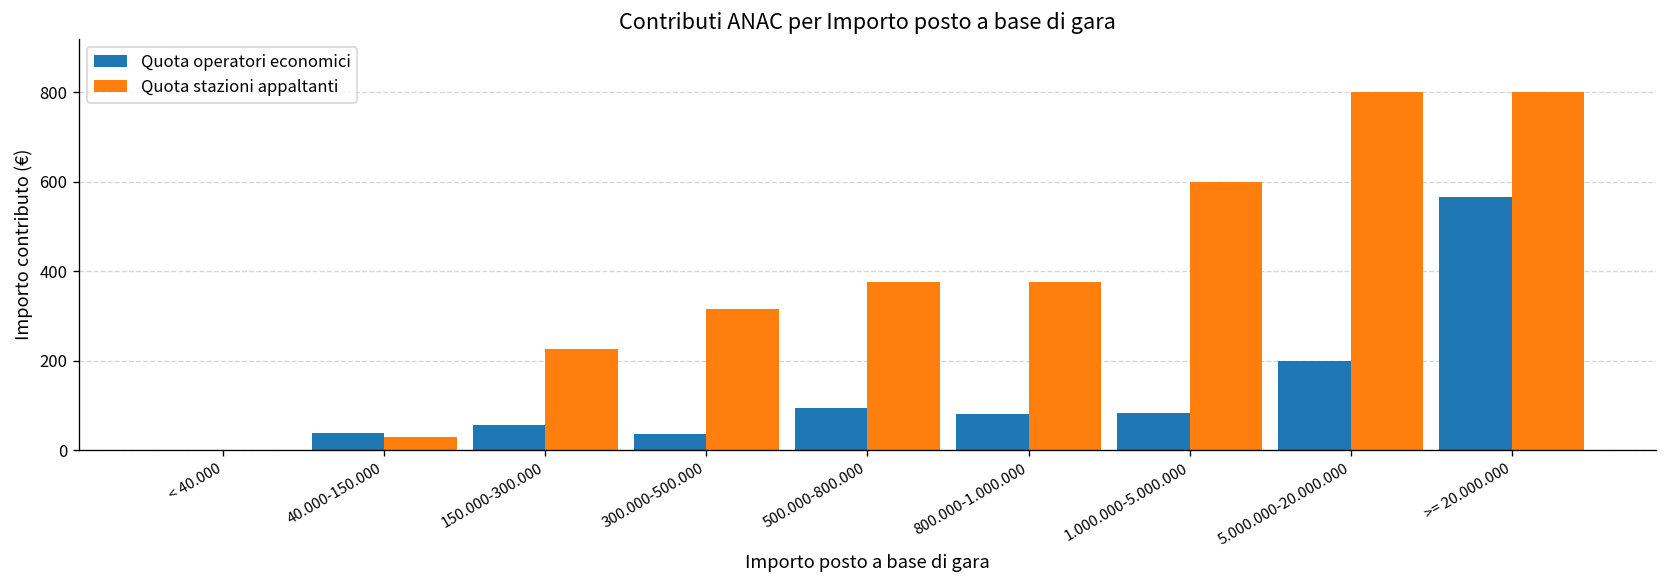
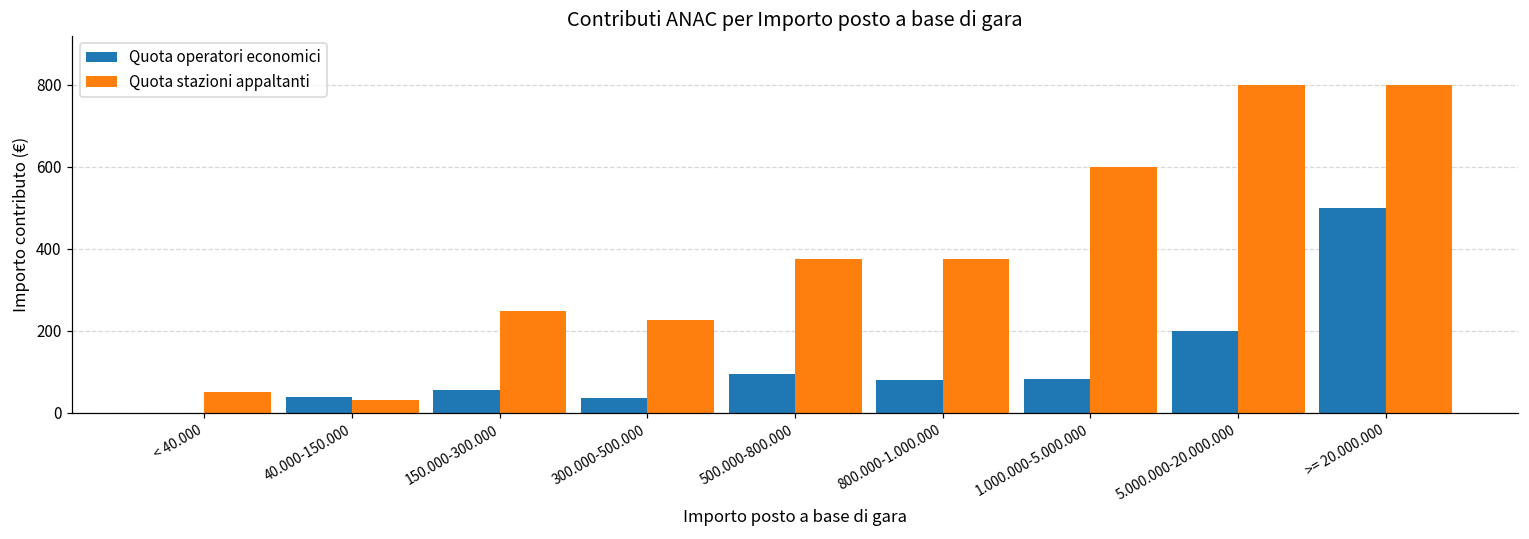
Quota stazioni appaltanti, < 40.000: 0 -> 50
Quota stazioni appaltanti, 150.000-300.000: 230 -> 250
Quota stazioni appaltanti, 300.000-500.000: 320 -> 230
Quota operatori economici, >= 20.000.000: 570 -> 500
